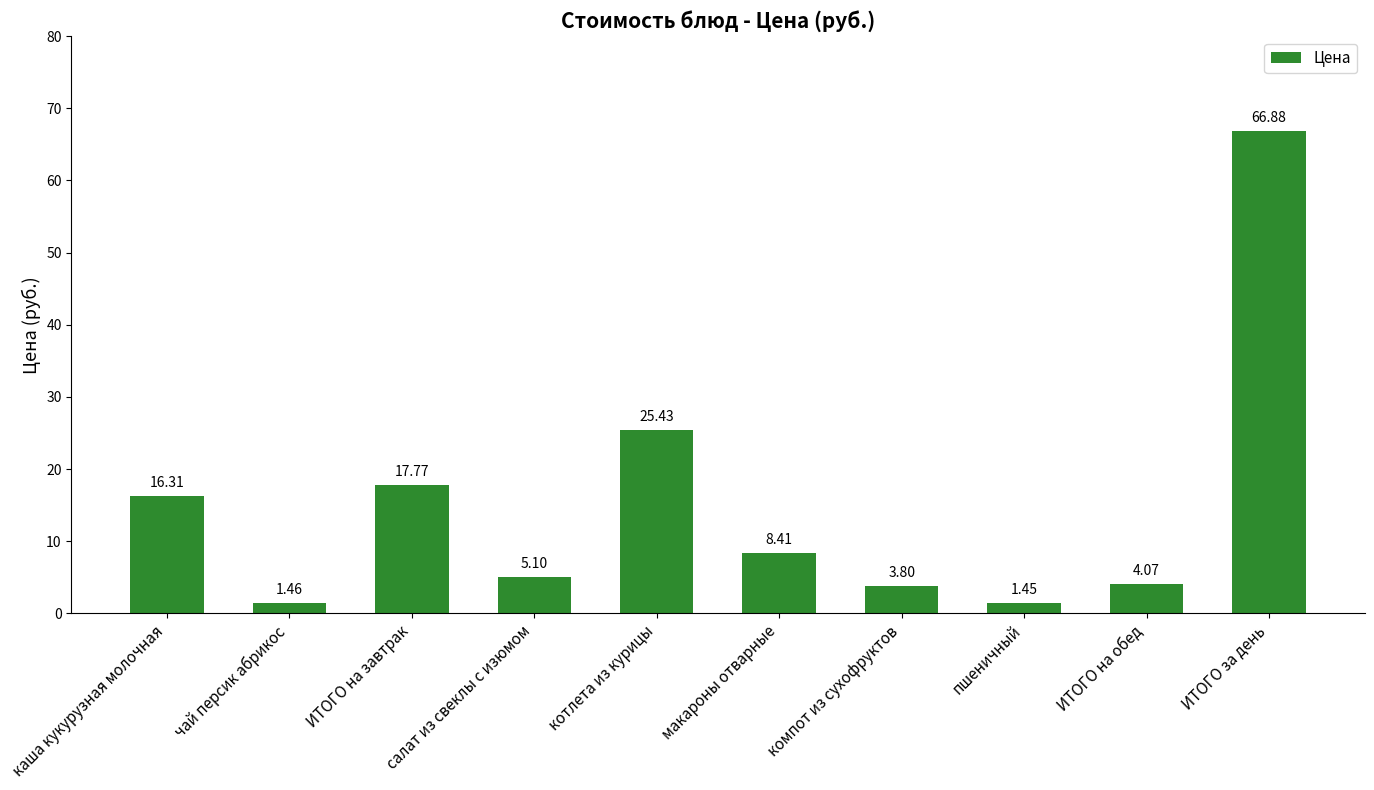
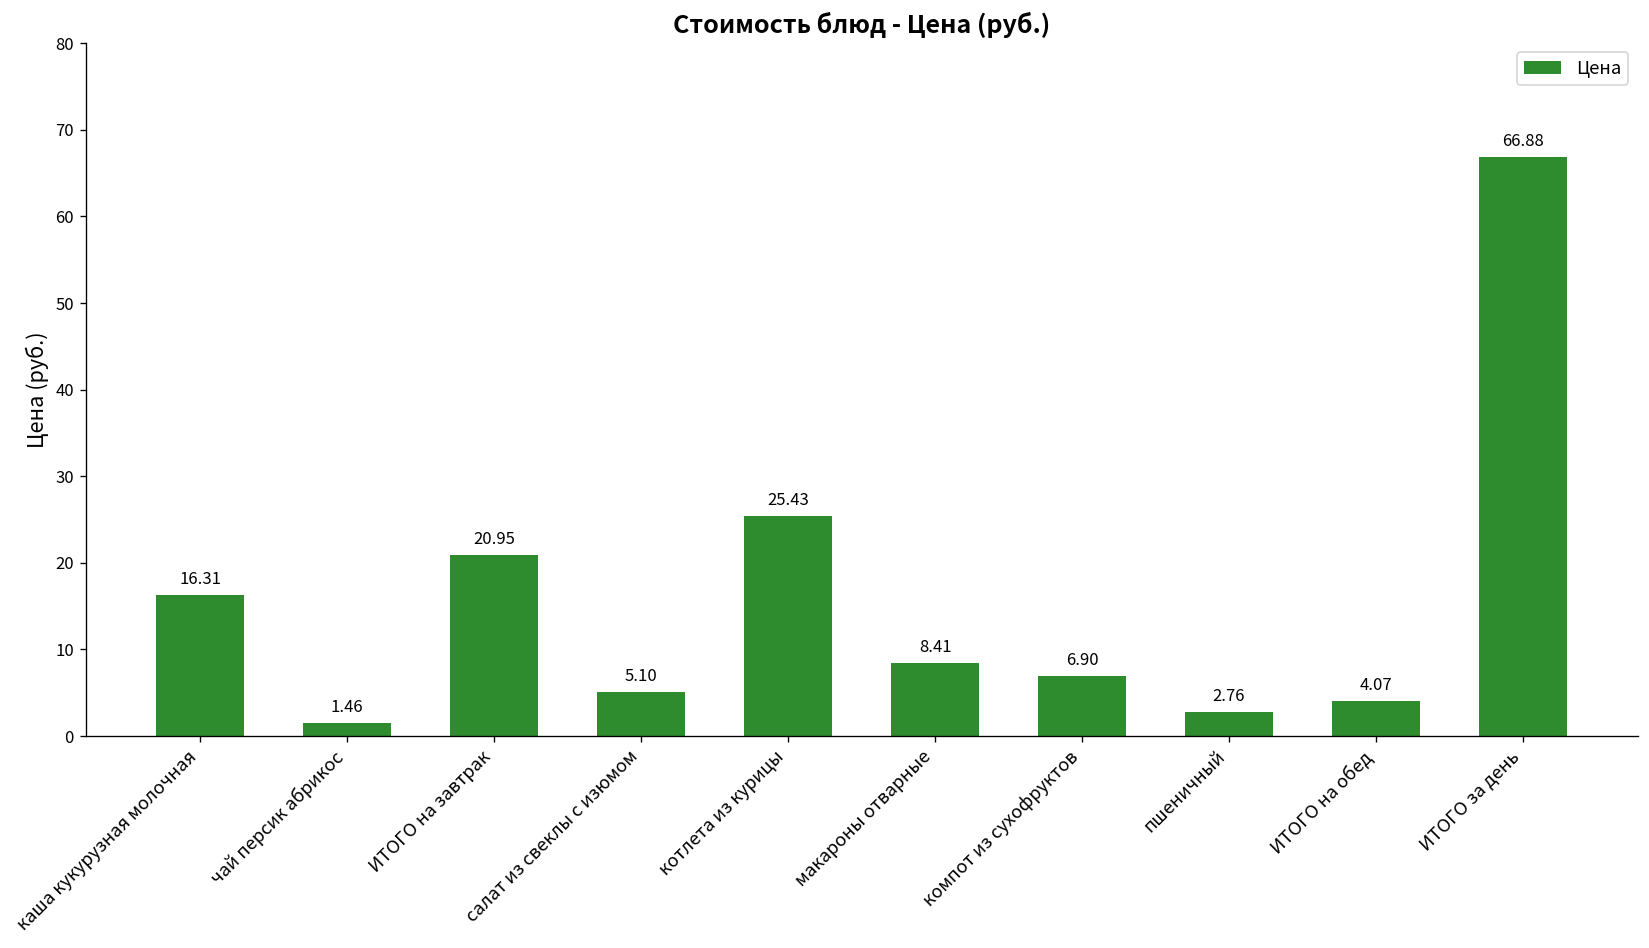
ИТОГО на завтрак: 17.77 -> 20.95
компот из сухофруктов: 3.80 -> 6.90
пшеничный: 1.45 -> 2.76
